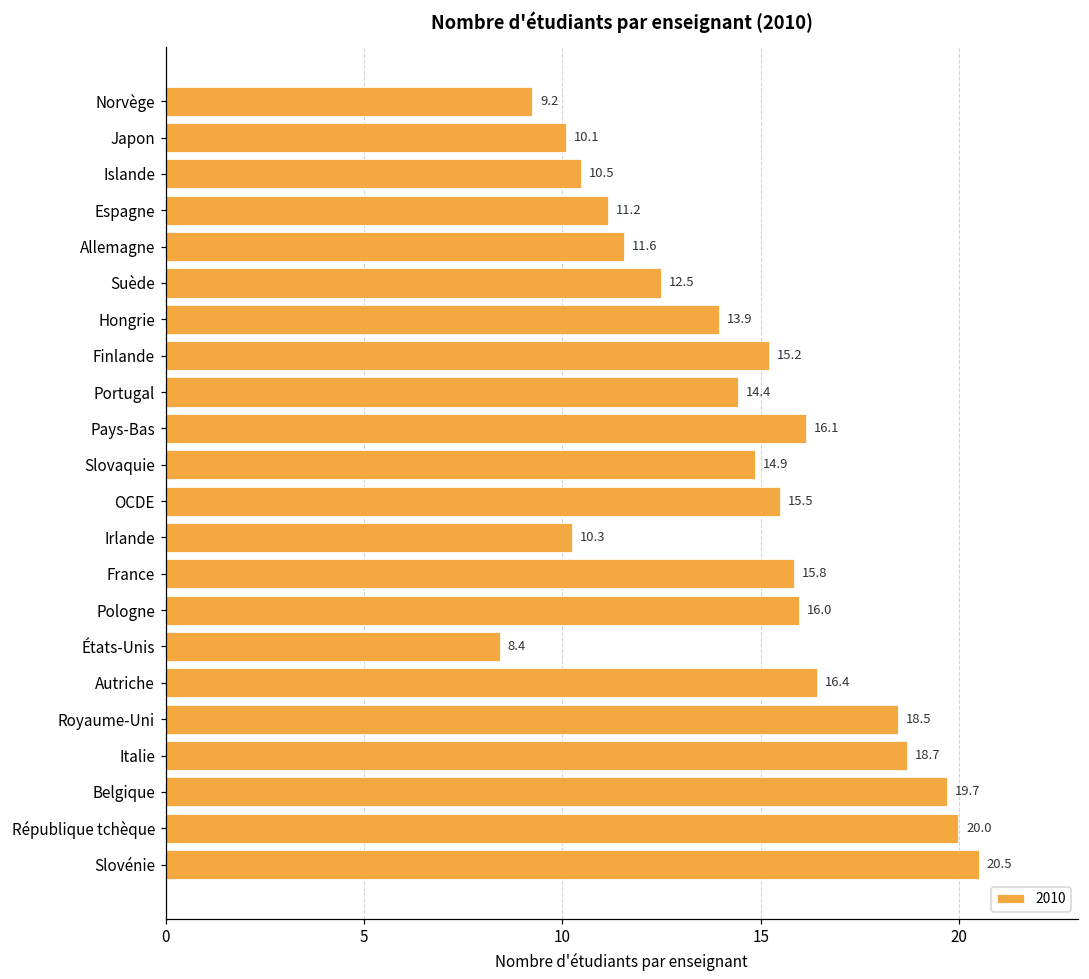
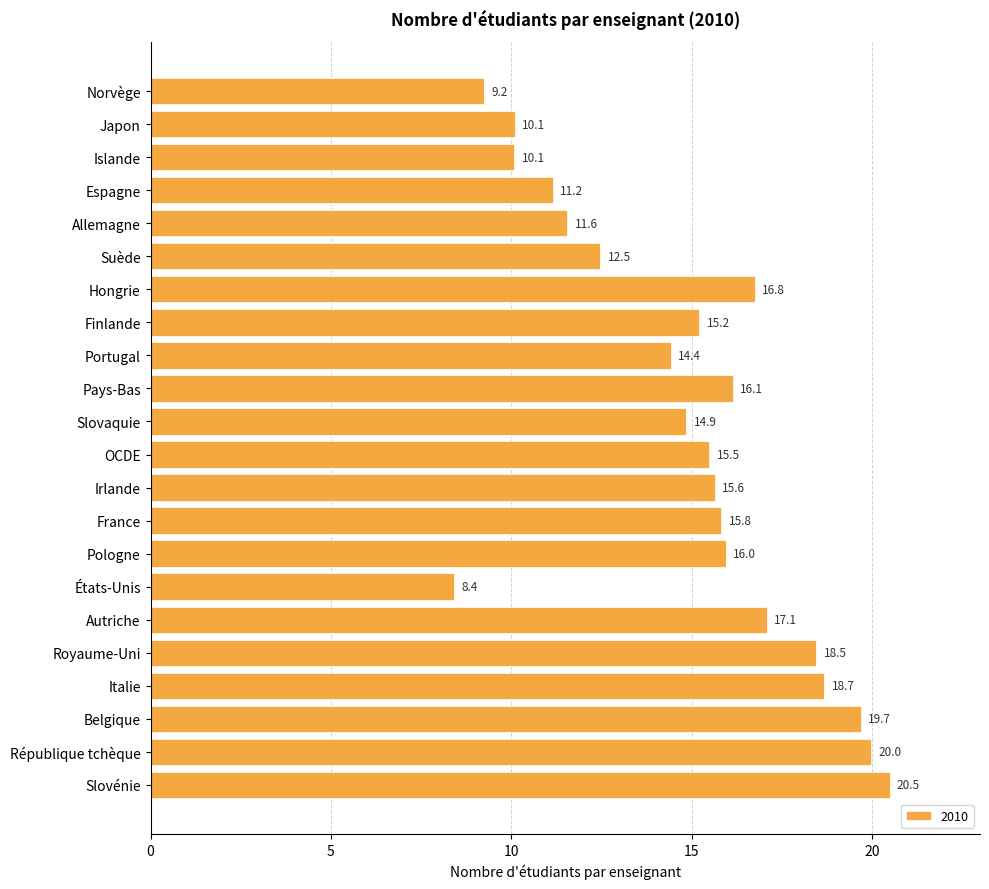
Islande: 10.5 -> 10.1
Hongrie: 13.9 -> 16.8
Irlande: 10.3 -> 15.6
Autriche: 16.4 -> 17.1
